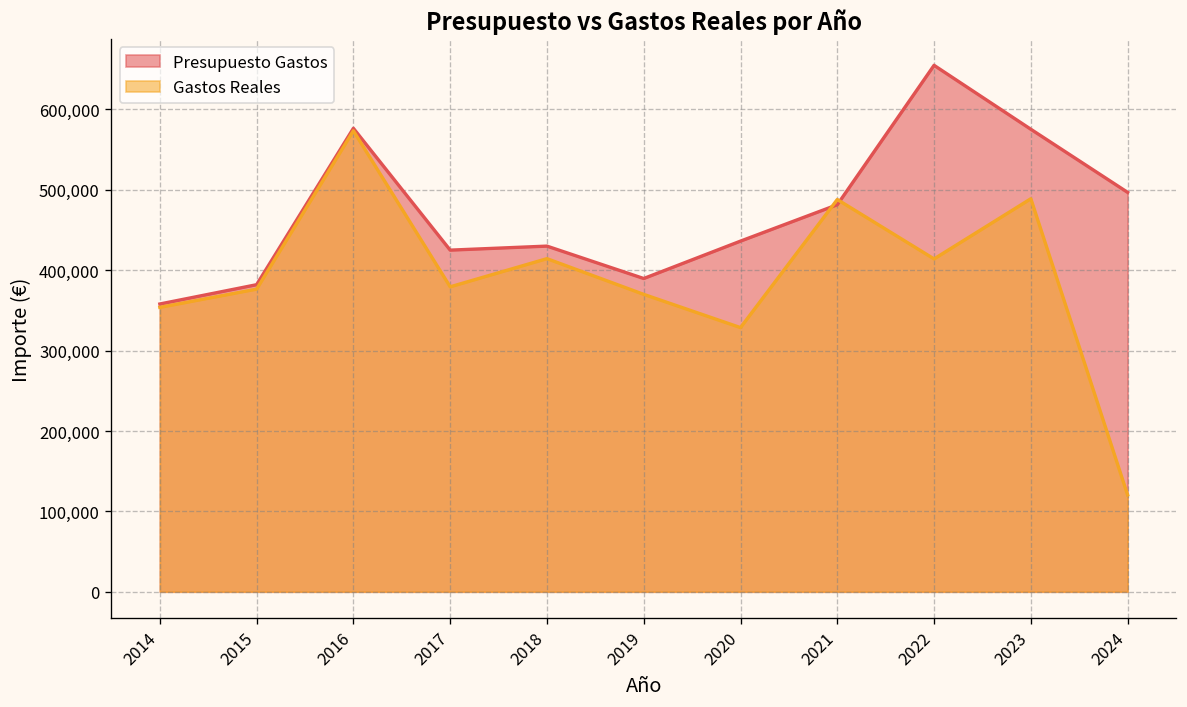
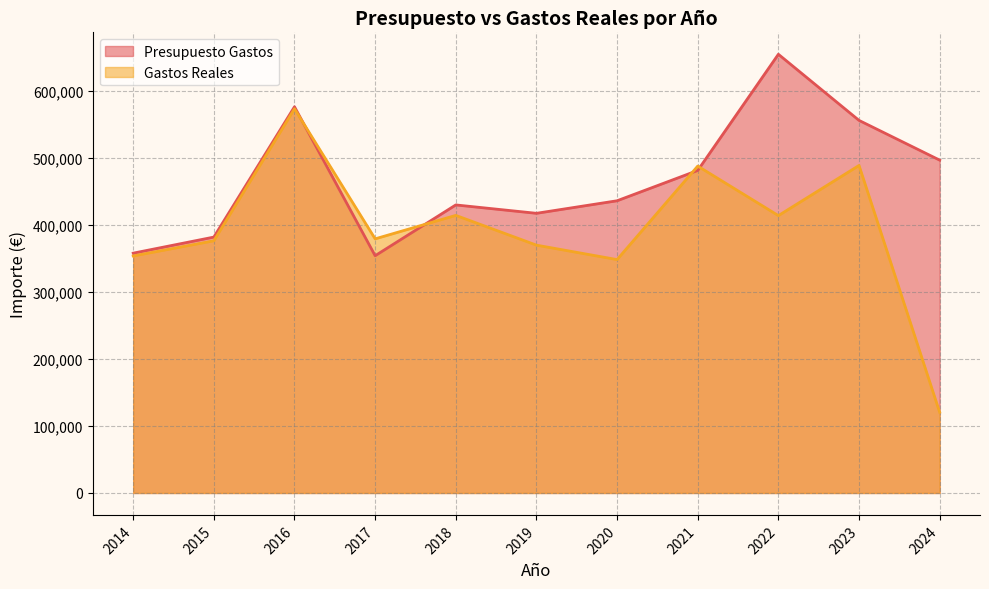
Presupuesto Gastos, 2017: 430,000 -> 350,000
Presupuesto Gastos, 2019: 390,000 -> 420,000
Gastos Reales, 2020: 330,000 -> 350,000
Presupuesto Gastos, 2023: 580,000 -> 560,000
